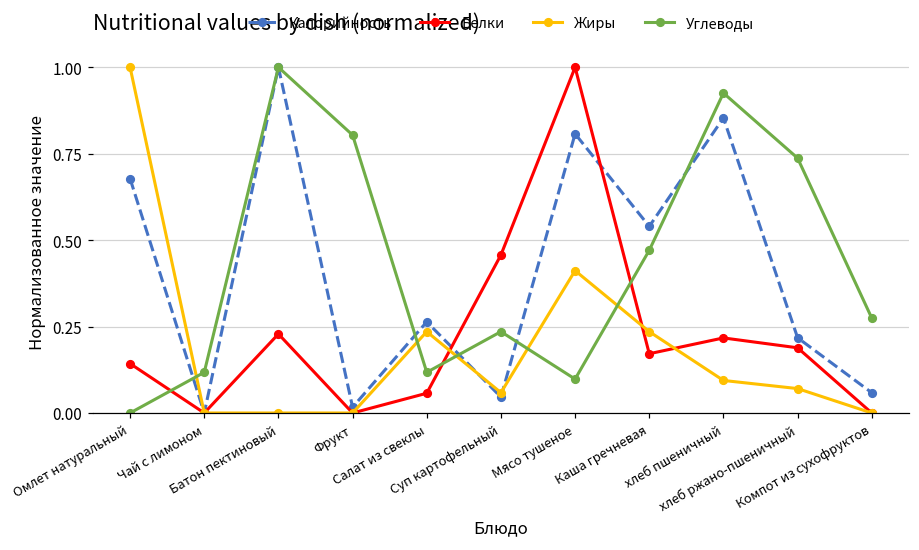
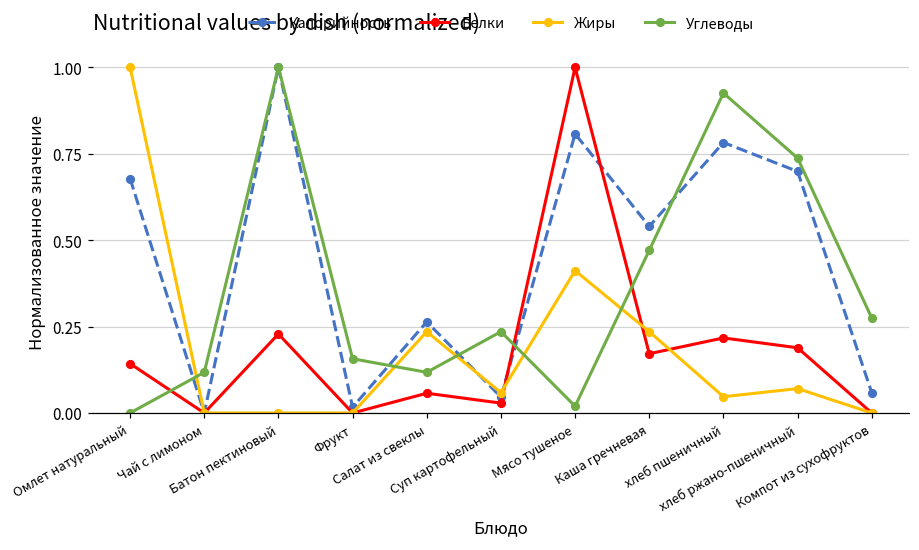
Углеводы, Фрукт: 0.80 -> 0.16
Белки, Суп картофельный: 0.46 -> 0.03
Углеводы, Мясо тушеное: 0.10 -> 0.02
Калорийность, хлеб пшеничный: 0.85 -> 0.78
Жиры, хлеб пшеничный: 0.09 -> 0.05
Калорийность, хлеб ржано-пшеничный: 0.22 -> 0.70
